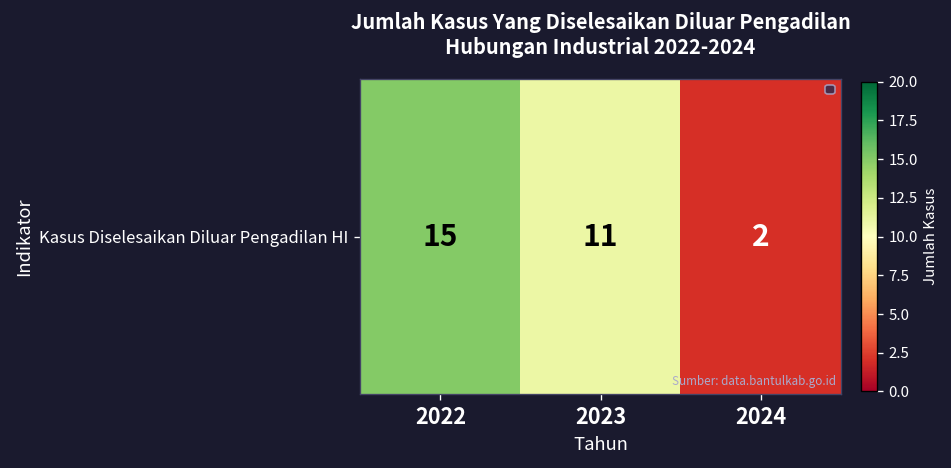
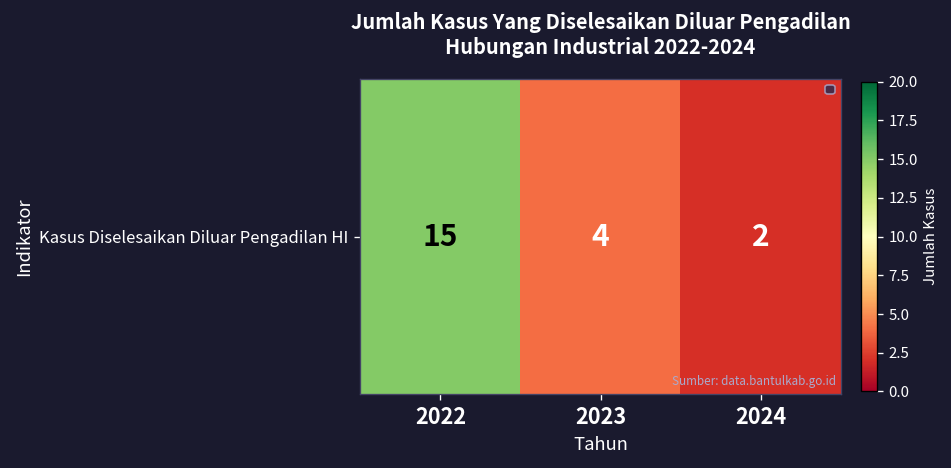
Kasus Diselesaikan Diluar Pengadilan HI, 2023: 11 -> 4
